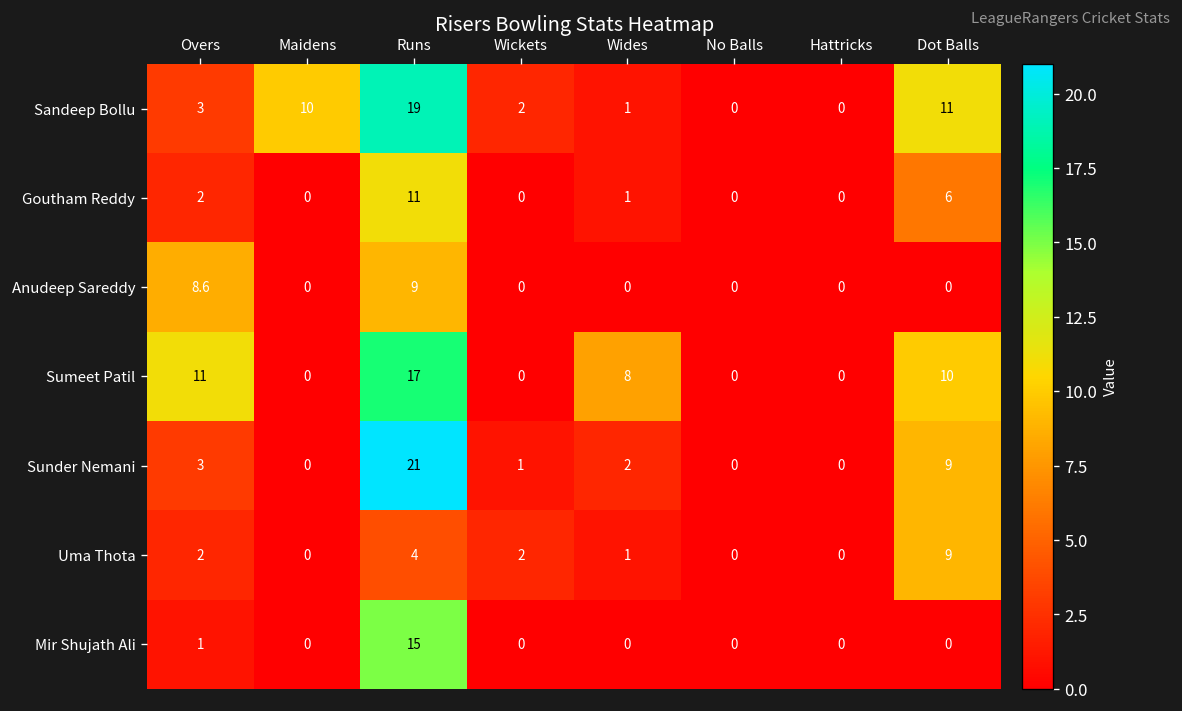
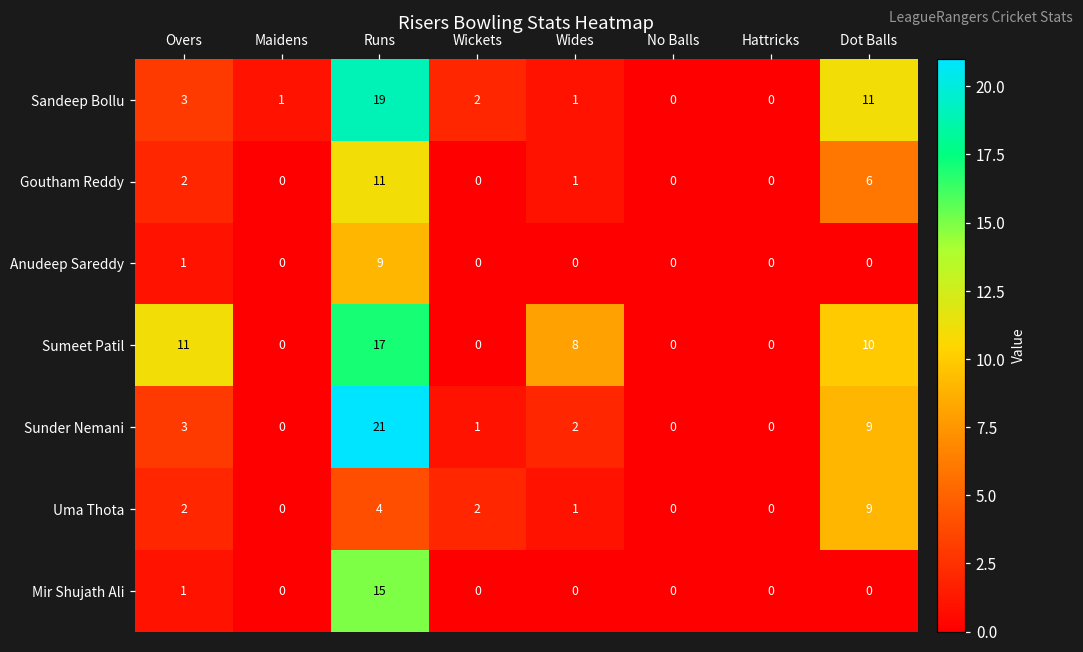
Sandeep Bollu, Maidens: 10 -> 1
Anudeep Sareddy, Overs: 8.6 -> 1
